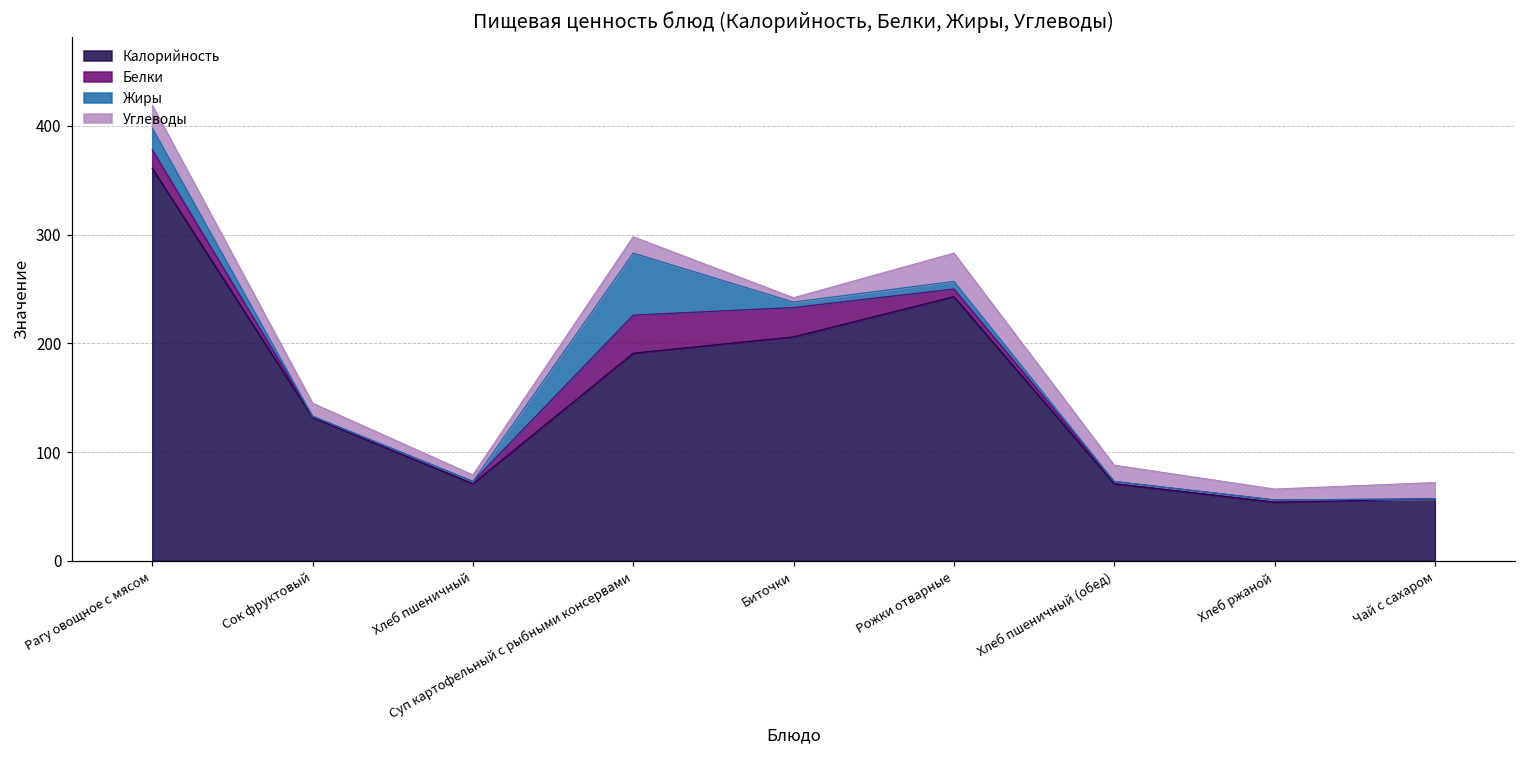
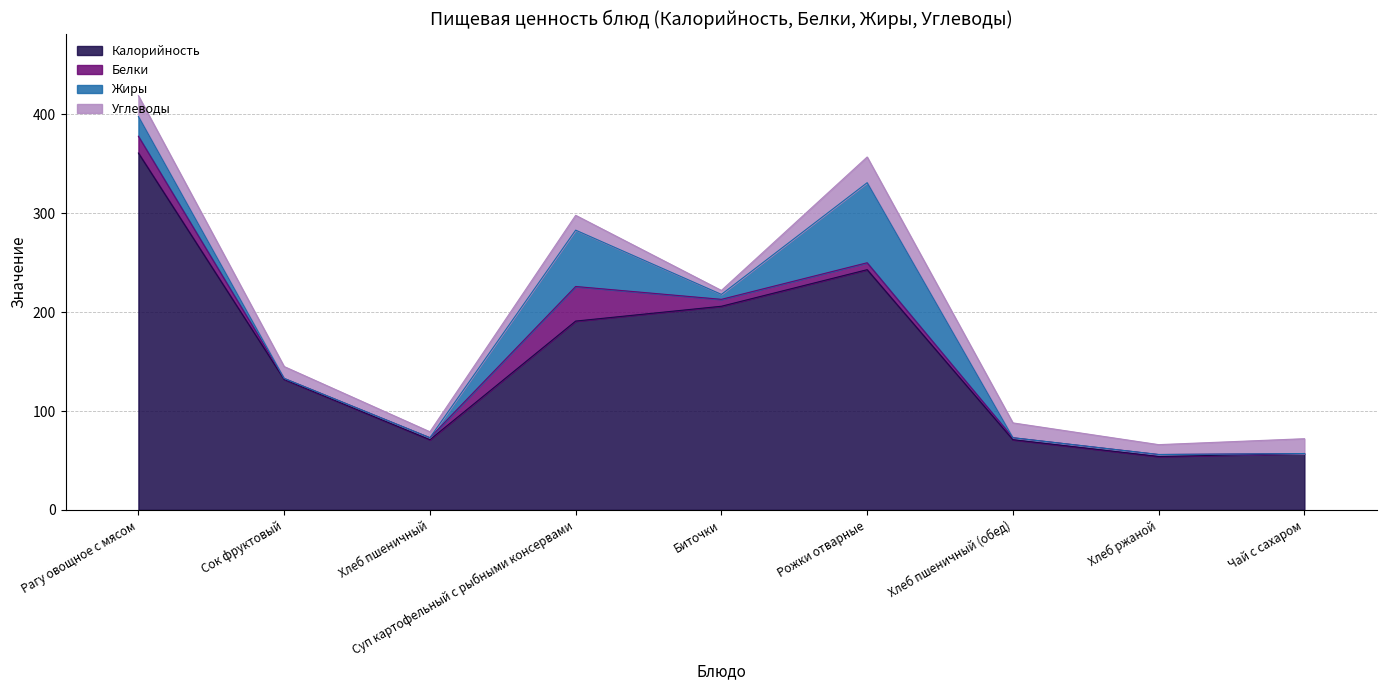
Белки, Биточки: 30 -> 10
Жиры, Рожки отварные: 10 -> 80
